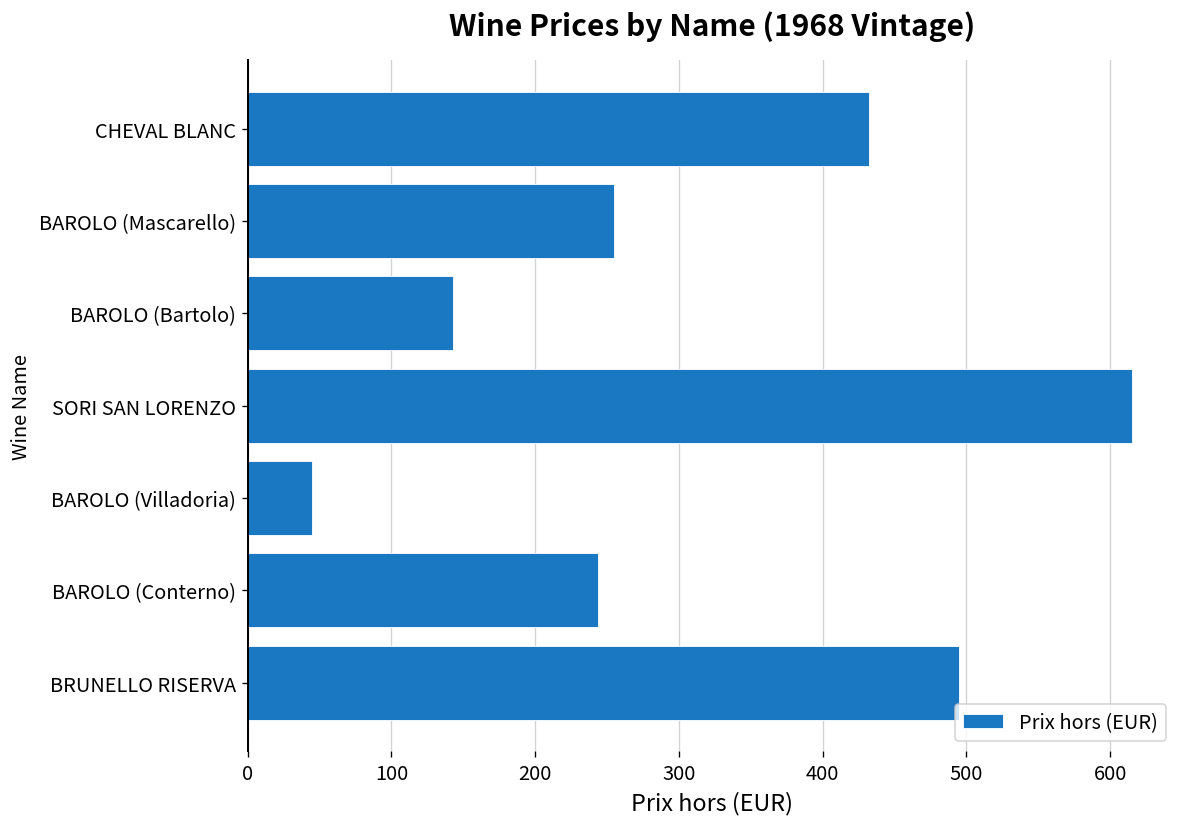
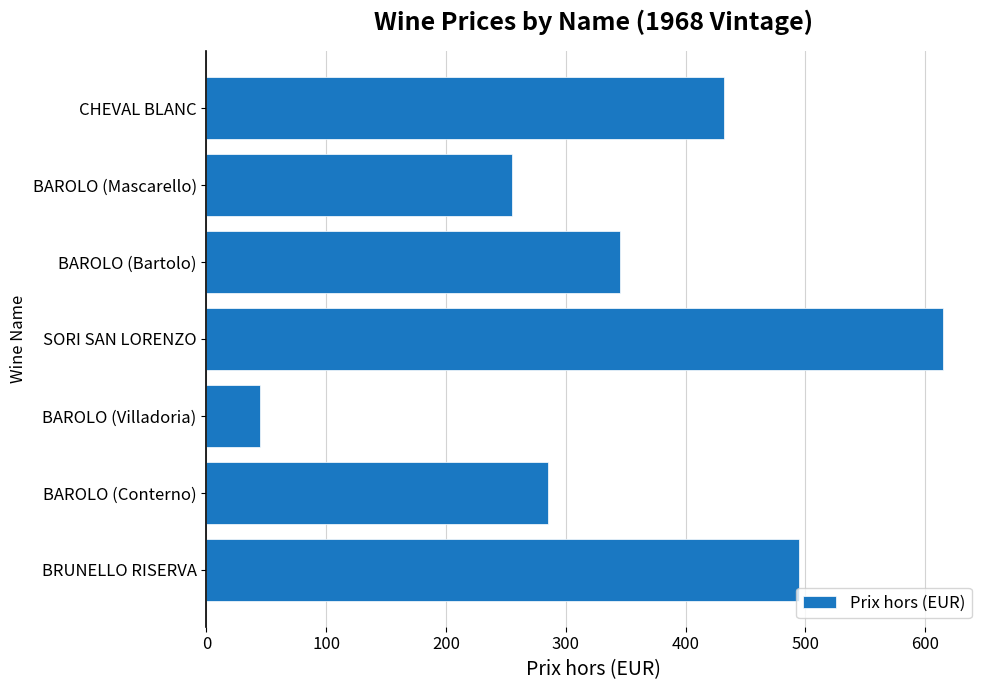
BAROLO (Bartolo): 143 -> 345
BAROLO (Conterno): 244 -> 285
